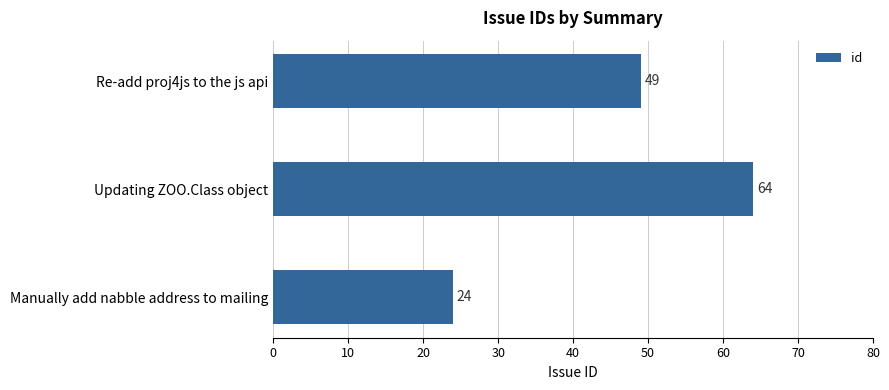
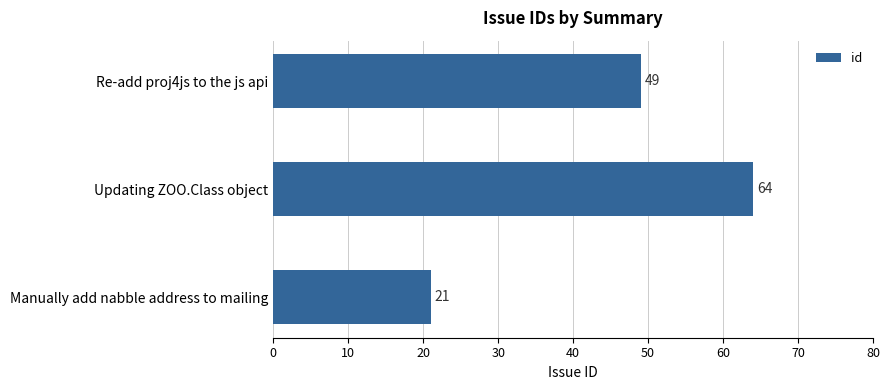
Manually add nabble address to mailing: 24 -> 21
